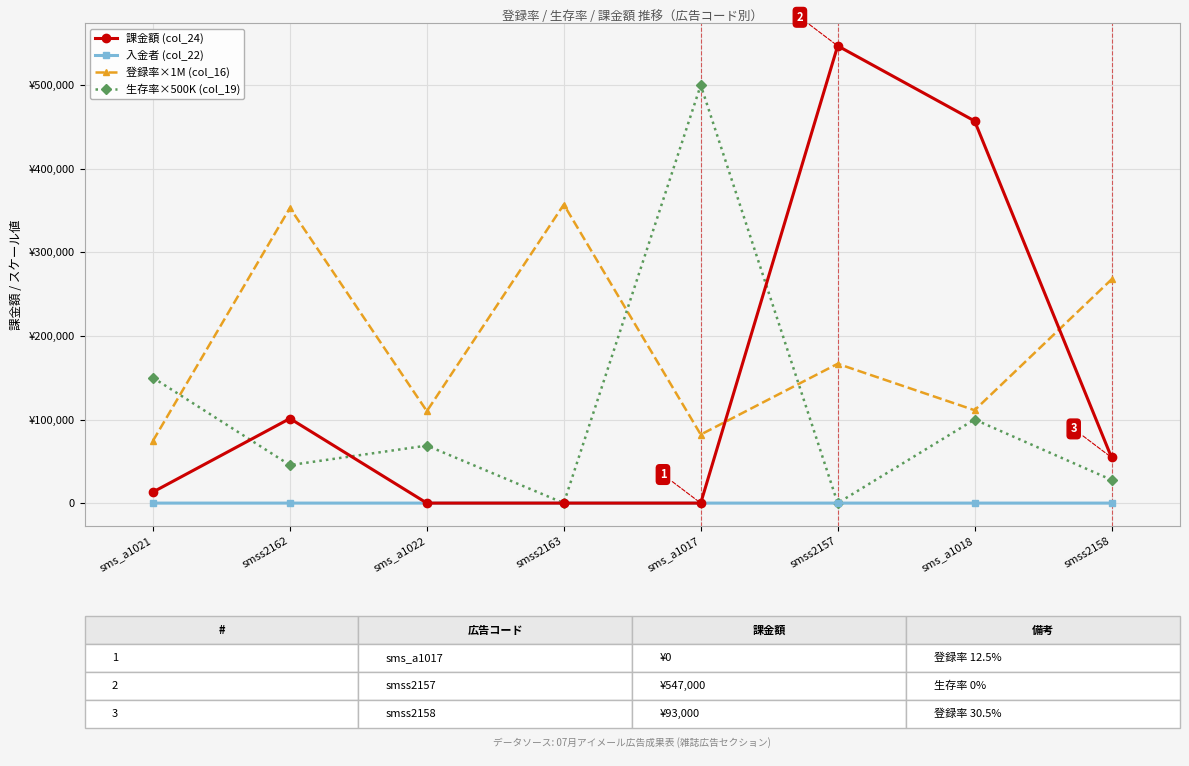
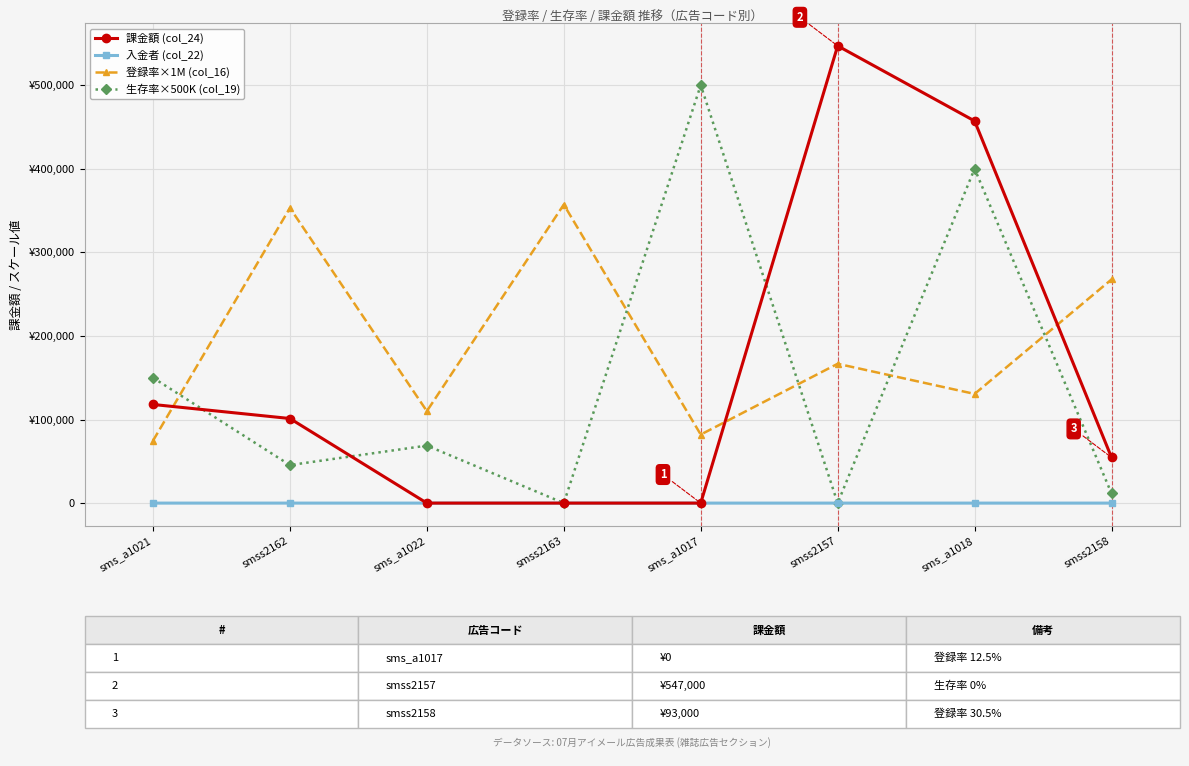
課金額 (col_24), sms_a1021: ¥10,000 -> ¥120,000
登録率×1M (col_16), sms_a1018: ¥110,000 -> ¥130,000
生存率×500K (col_19), sms_a1018: ¥100,000 -> ¥400,000
生存率×500K (col_19), smss2158: ¥30,000 -> ¥10,000
